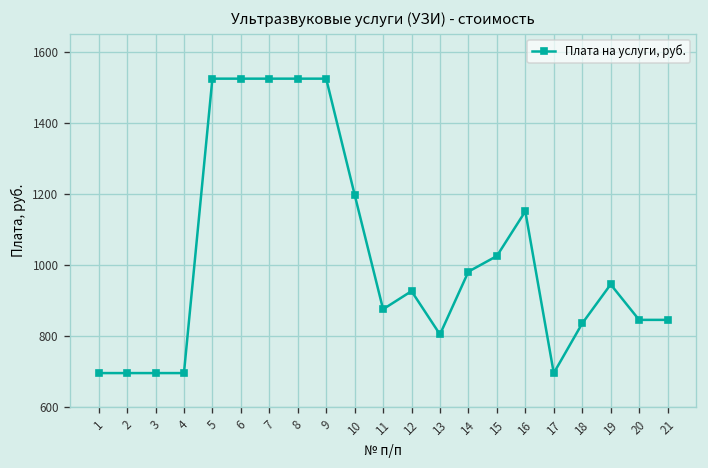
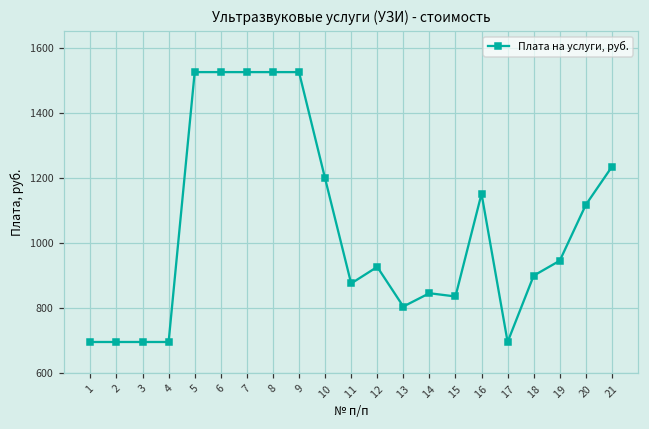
14: 980 -> 850
15: 1030 -> 840
18: 840 -> 900
20: 850 -> 1120
21: 850 -> 1230
